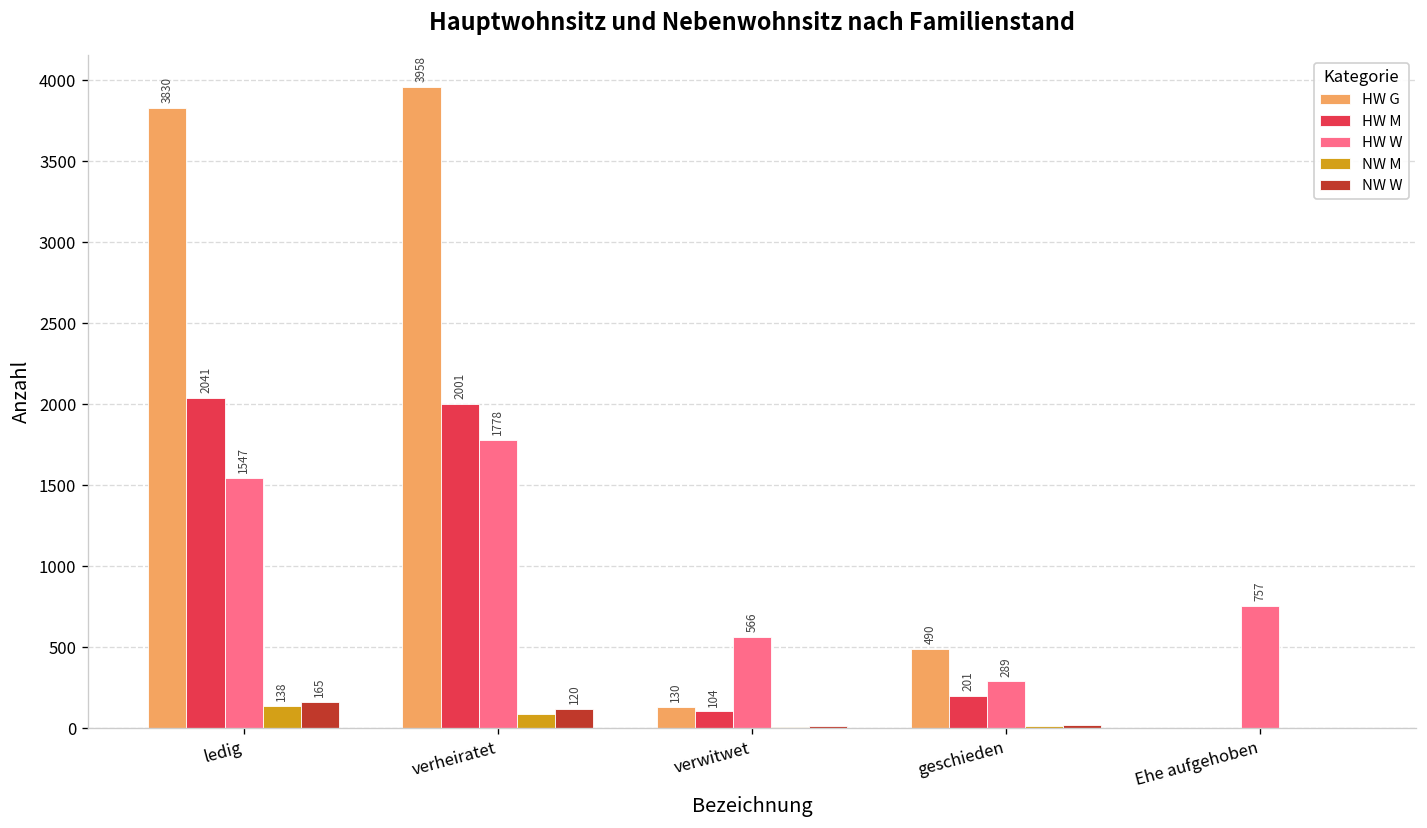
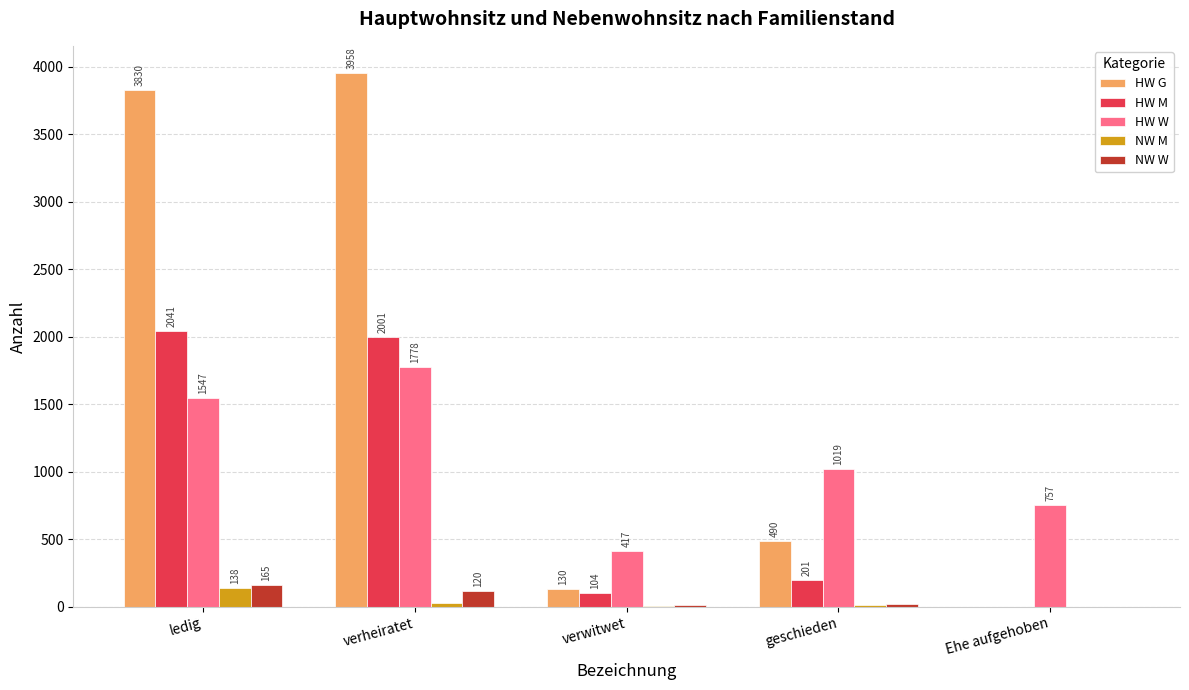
NW M, verheiratet: 90 -> 30
HW W, verwitwet: 566 -> 417
HW W, geschieden: 289 -> 1019
